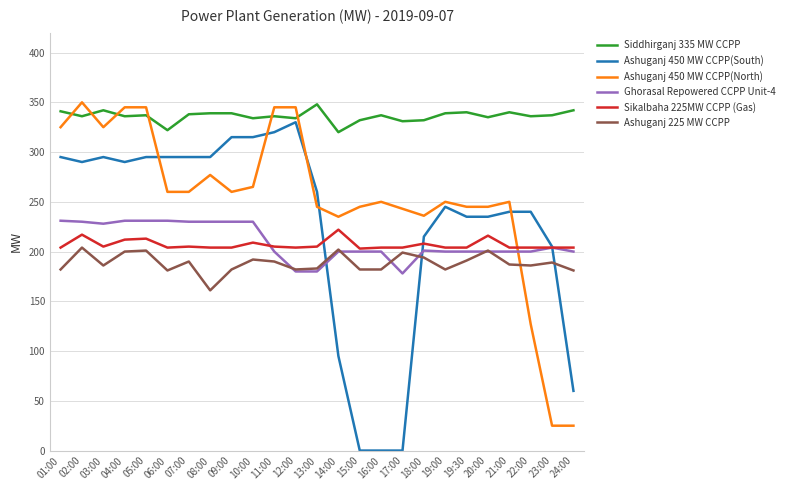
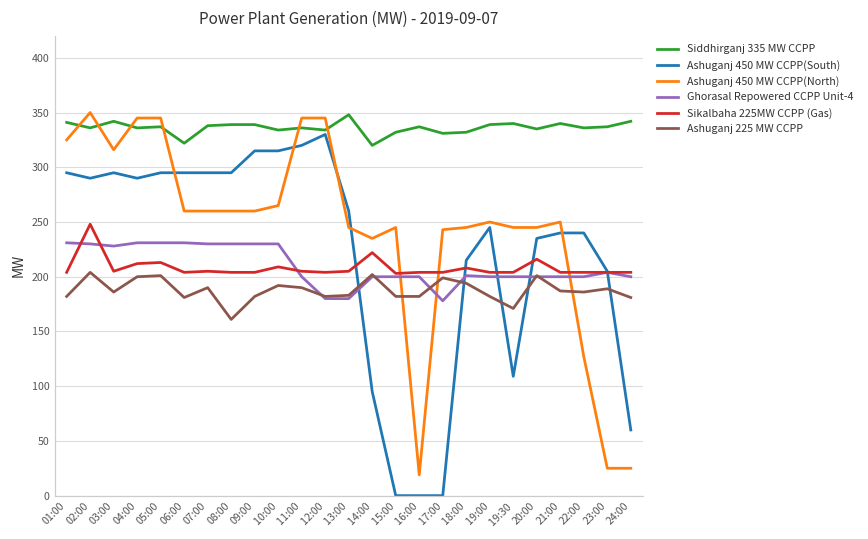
Sikalbaha 225MW CCPP (Gas), 02:00: 220 -> 250
Ashuganj 450 MW CCPP(North), 03:00: 330 -> 320
Ashuganj 450 MW CCPP(North), 08:00: 280 -> 260
Ashuganj 450 MW CCPP(North), 16:00: 250 -> 20
Ashuganj 450 MW CCPP(North), 18:00: 240 -> 250
Ashuganj 450 MW CCPP(South), 19:30: 240 -> 110
Ashuganj 225 MW CCPP, 19:30: 190 -> 170
